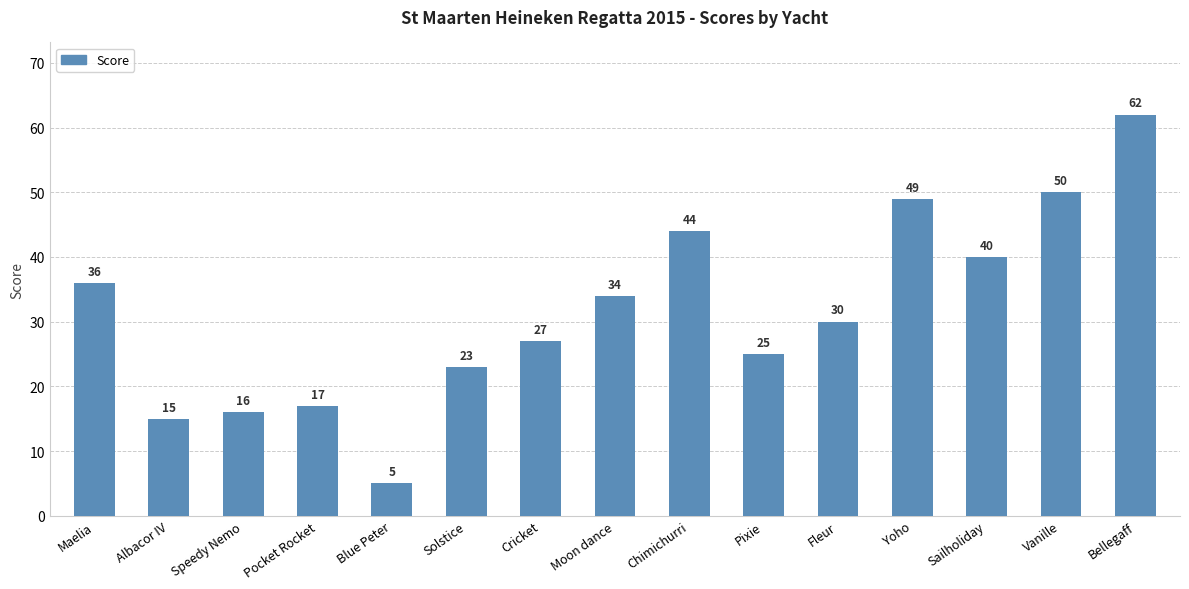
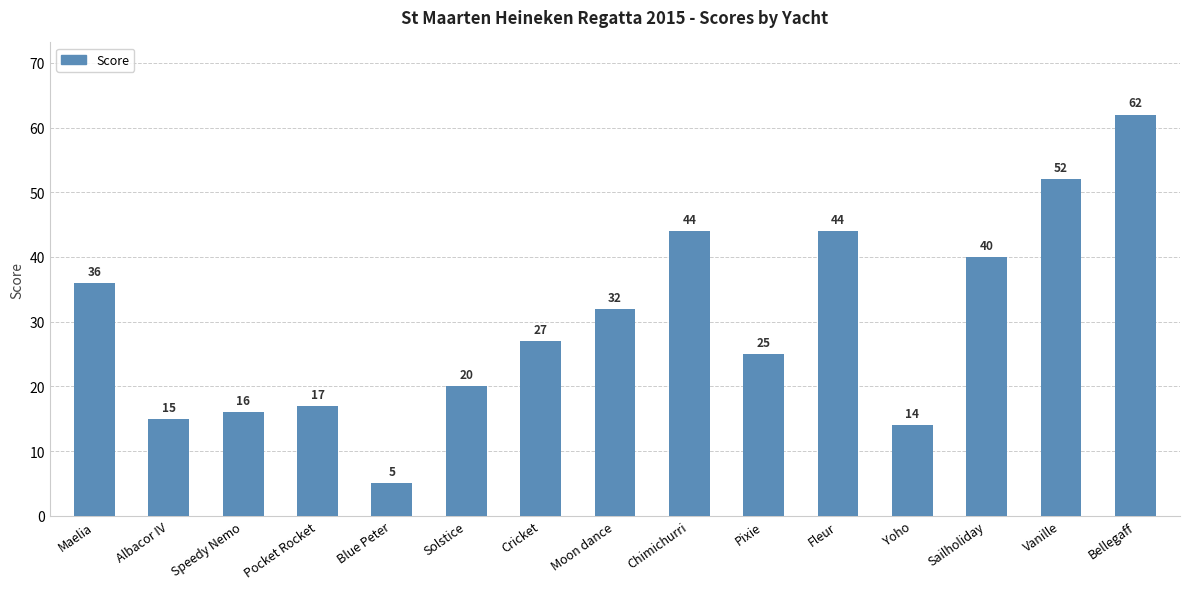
Solstice: 23 -> 20
Moon dance: 34 -> 32
Fleur: 30 -> 44
Yoho: 49 -> 14
Vanille: 50 -> 52
